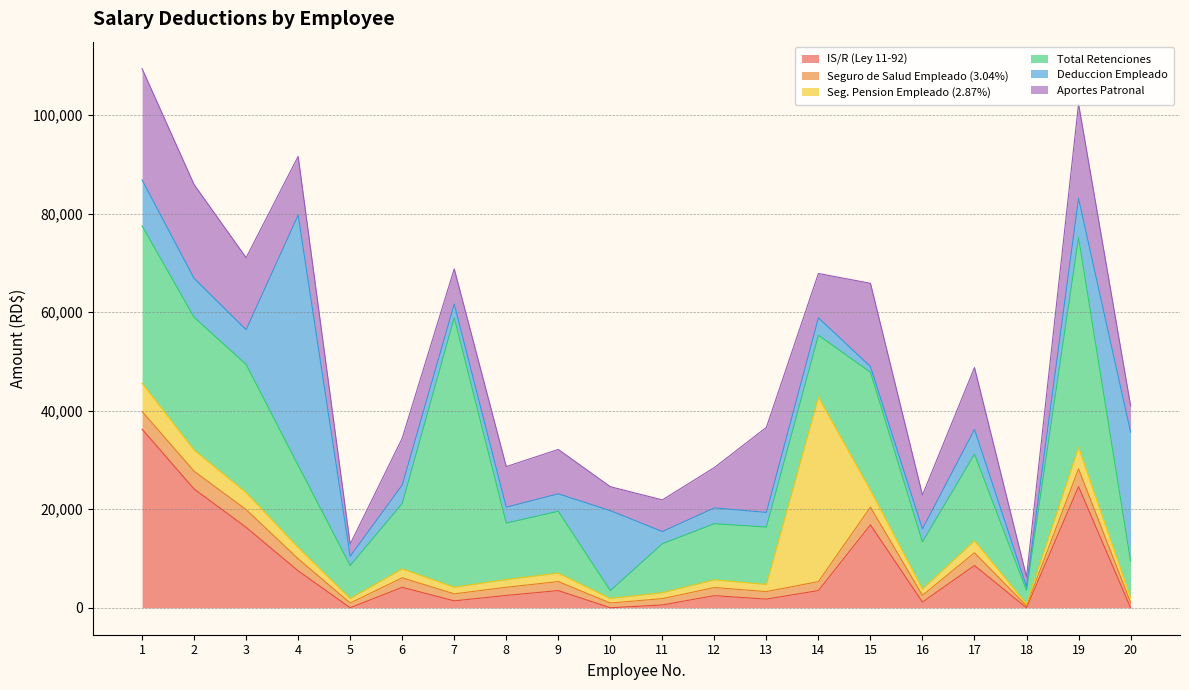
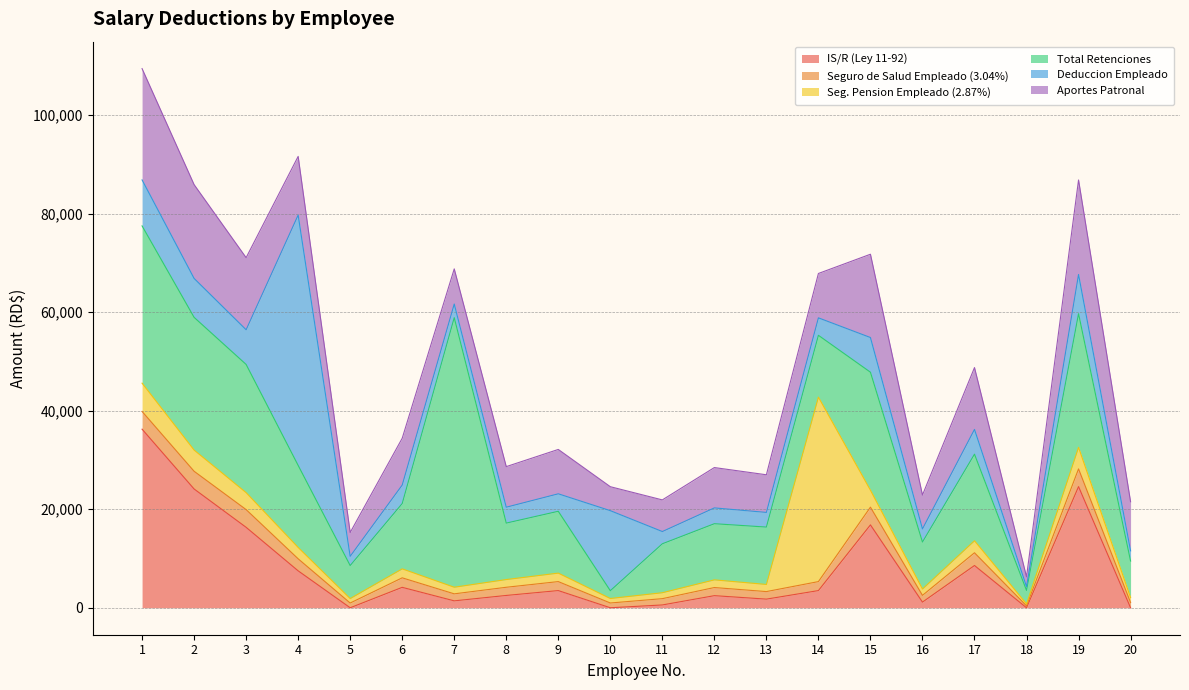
Aportes Patronal, 5: 2,000 -> 5,000
Aportes Patronal, 13: 17,000 -> 8,000
Deduccion Empleado, 15: 1,000 -> 7,000
Total Retenciones, 19: 43,000 -> 27,000
Deduccion Empleado, 20: 26,000 -> 2,000
Aportes Patronal, 20: 5,000 -> 10,000
